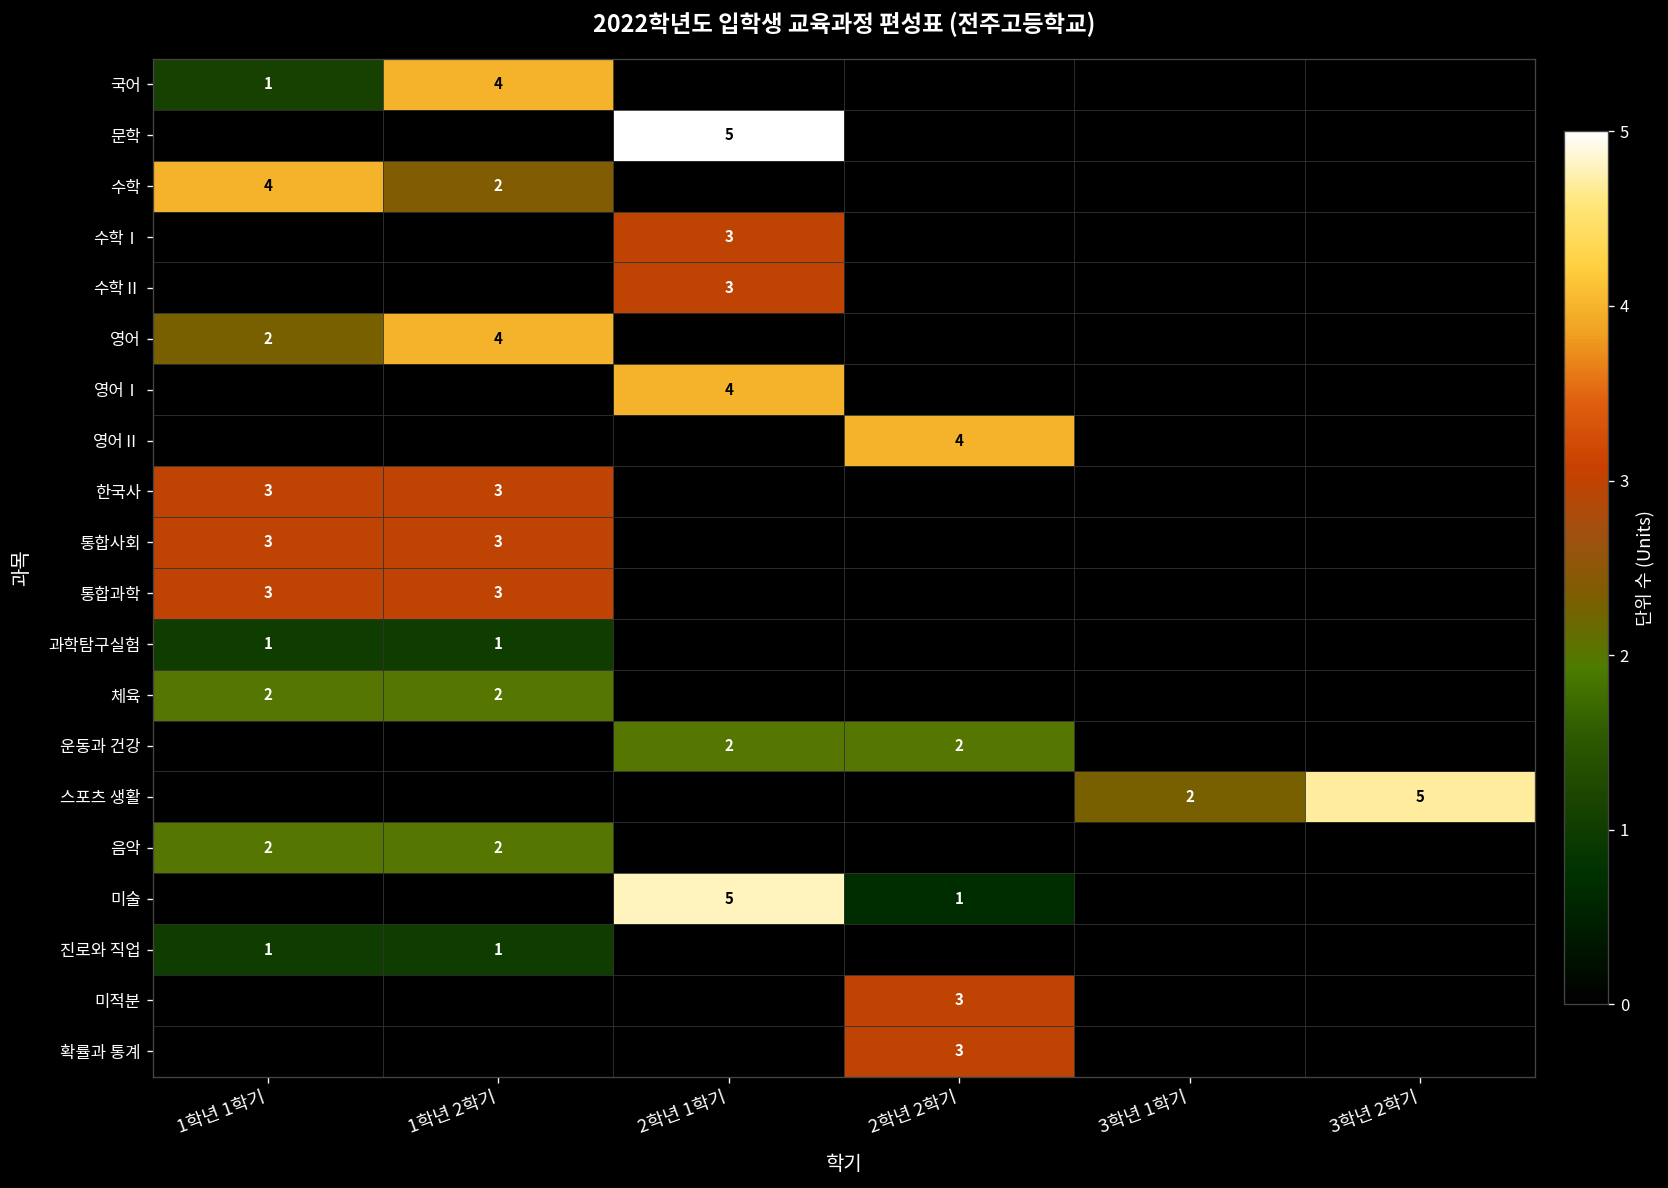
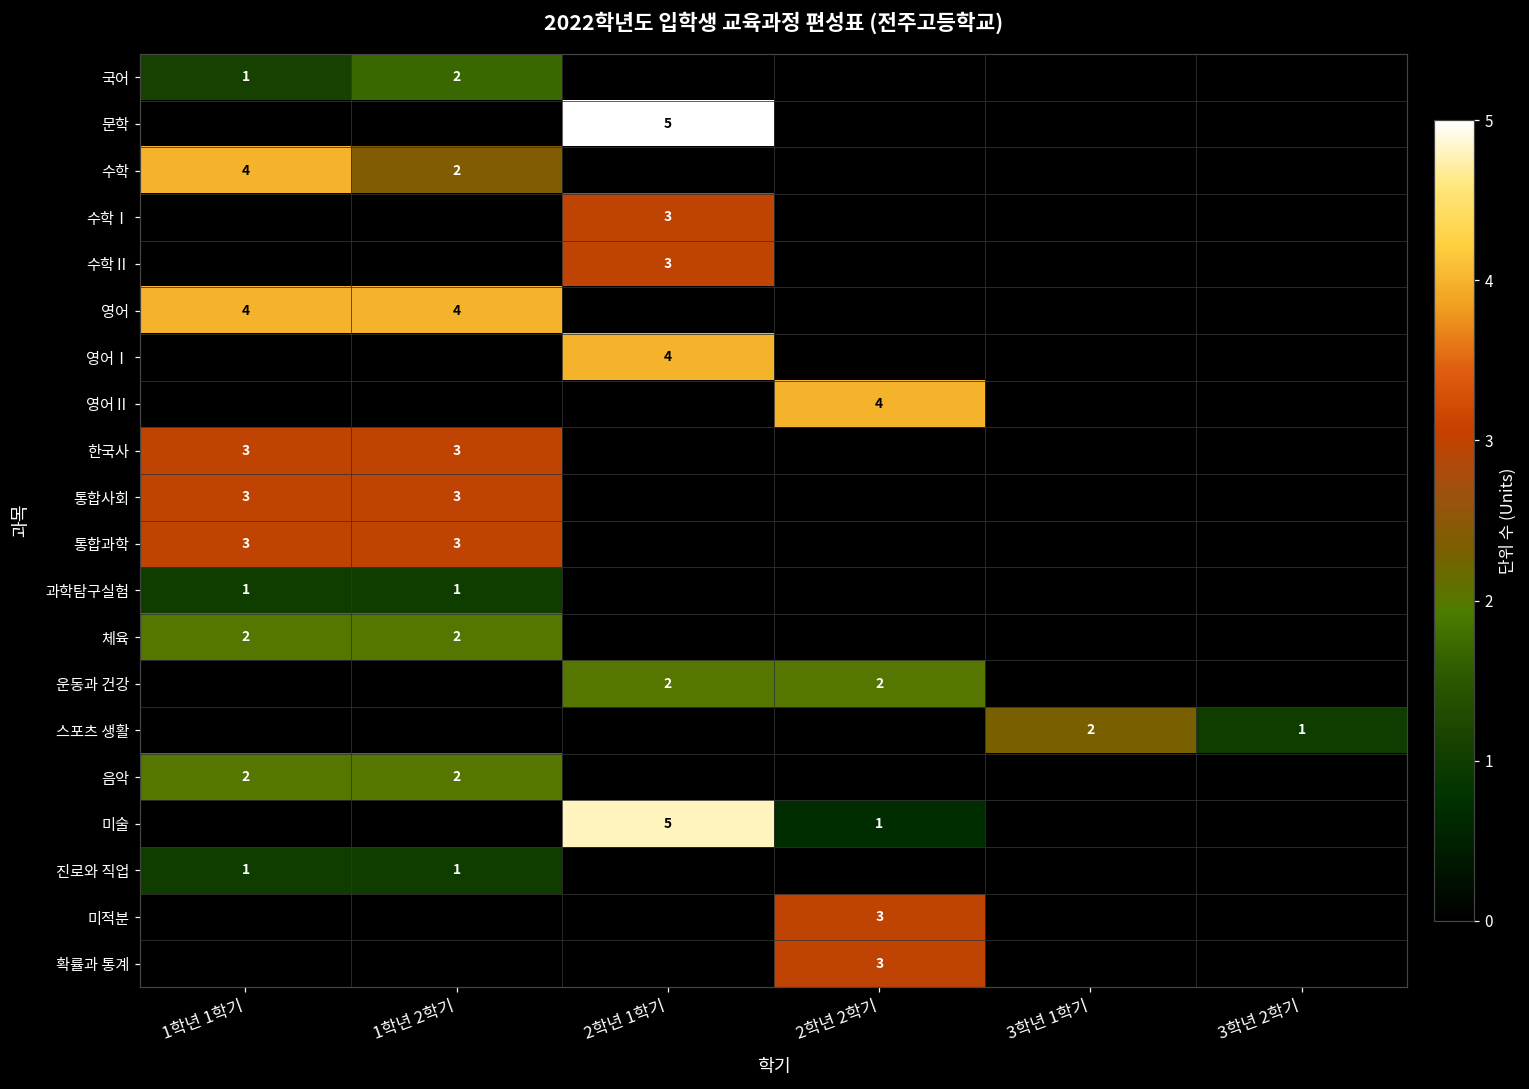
국어, 1학년 2학기: 4 -> 2
영어, 1학년 1학기: 2 -> 4
스포츠 생활, 3학년 2학기: 5 -> 1
